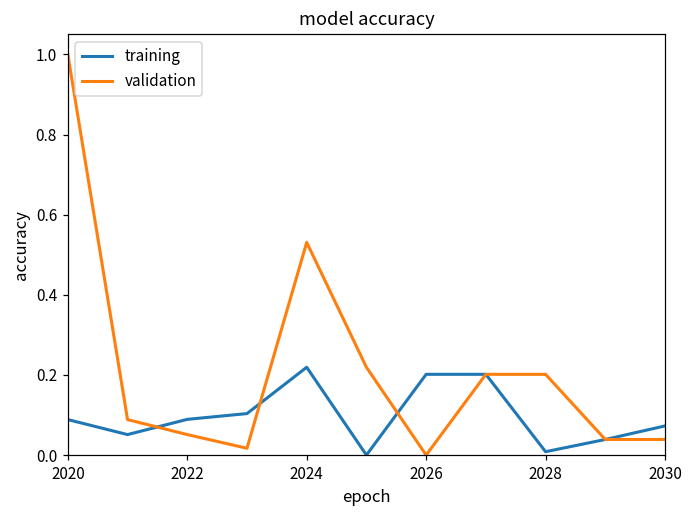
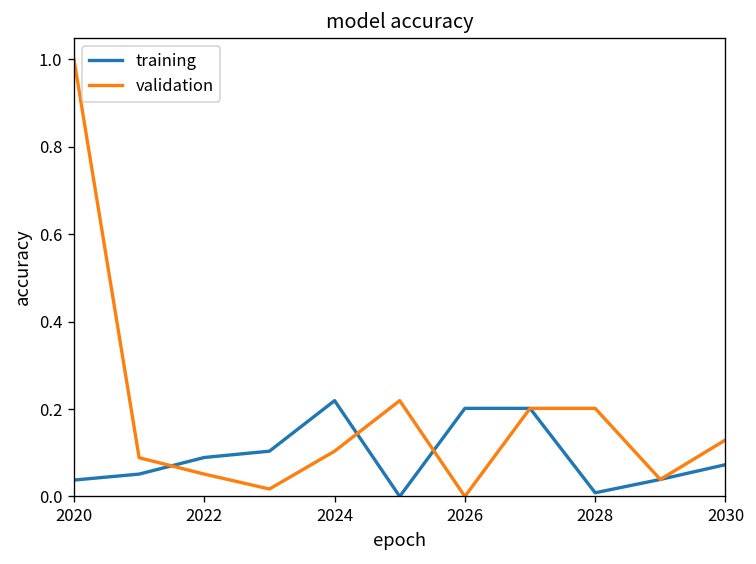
training, 2020: 0.09 -> 0.04
validation, 2024: 0.53 -> 0.10
validation, 2030: 0.04 -> 0.13
